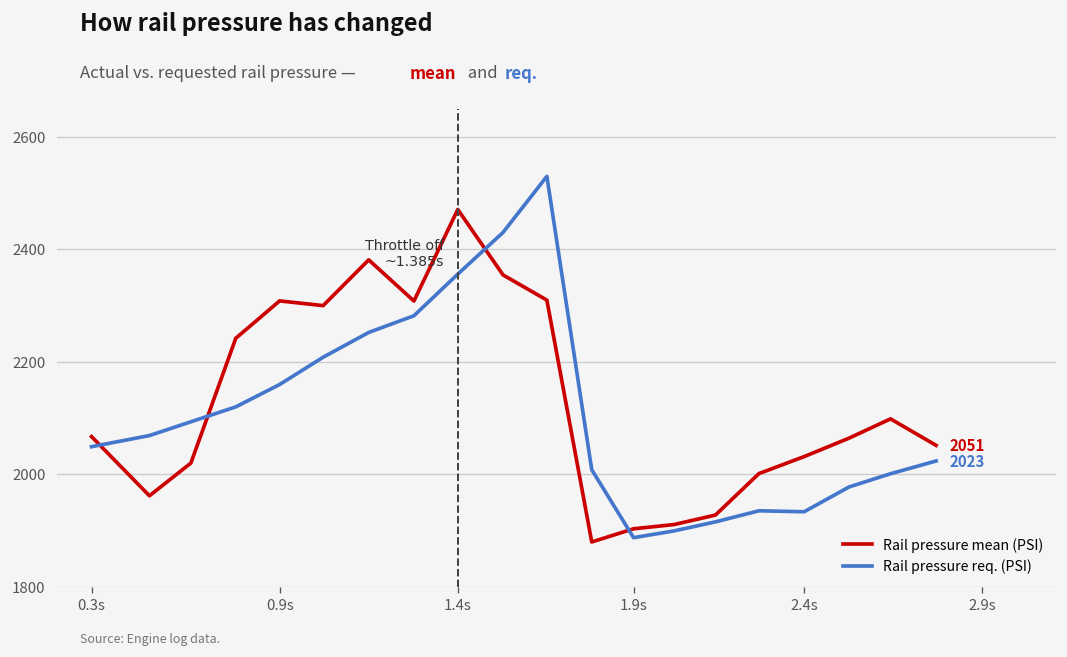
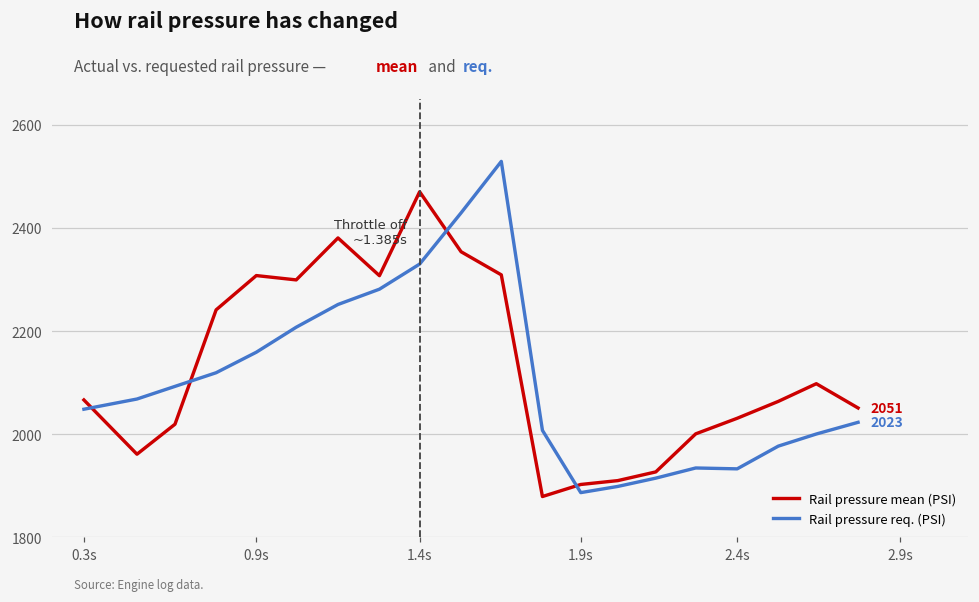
Rail pressure req. (PSI), 1.4s: 2360 -> 2330
